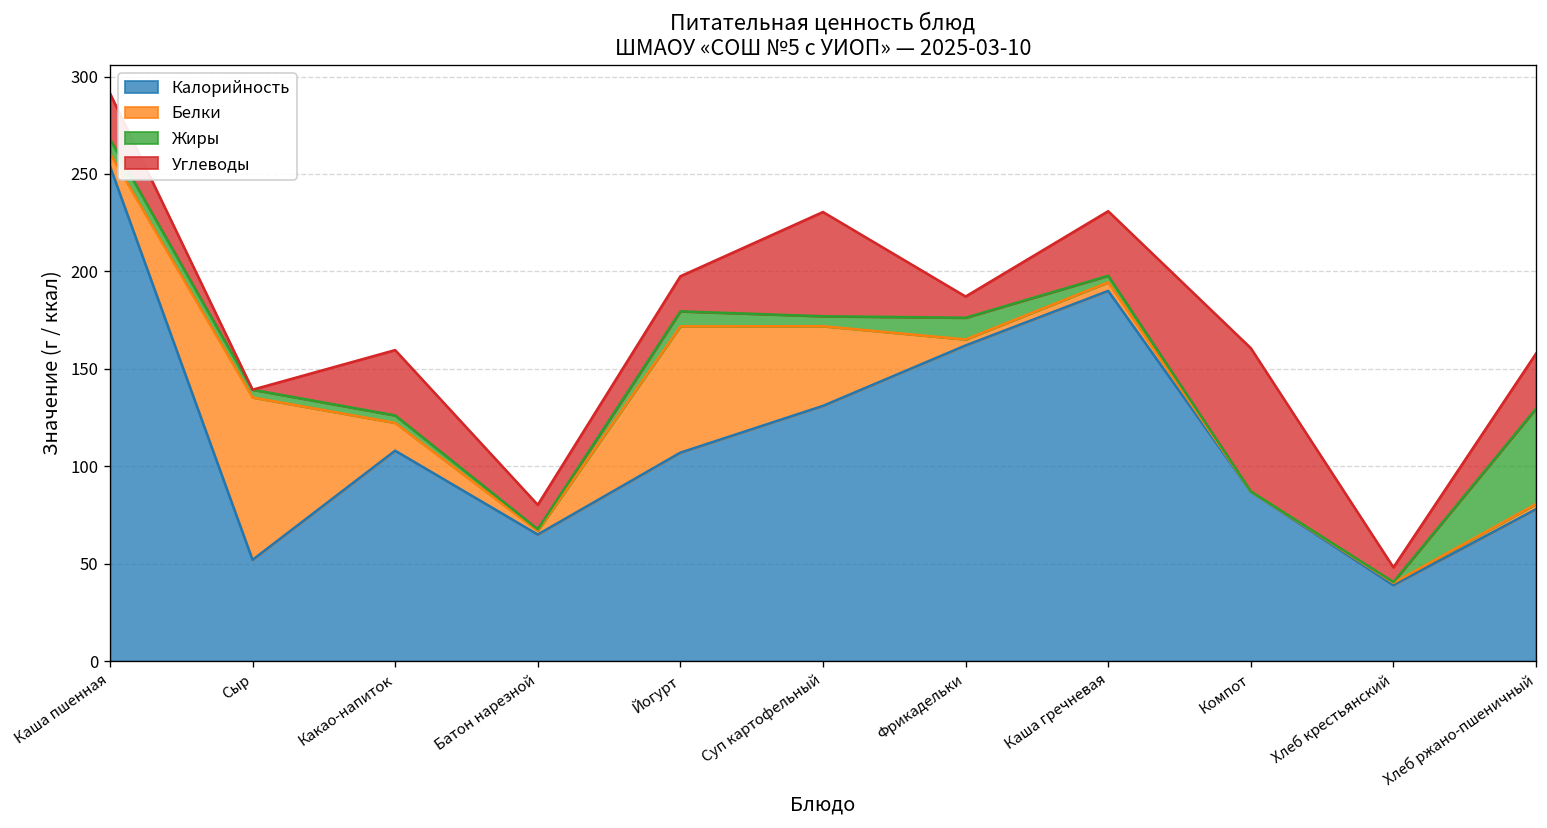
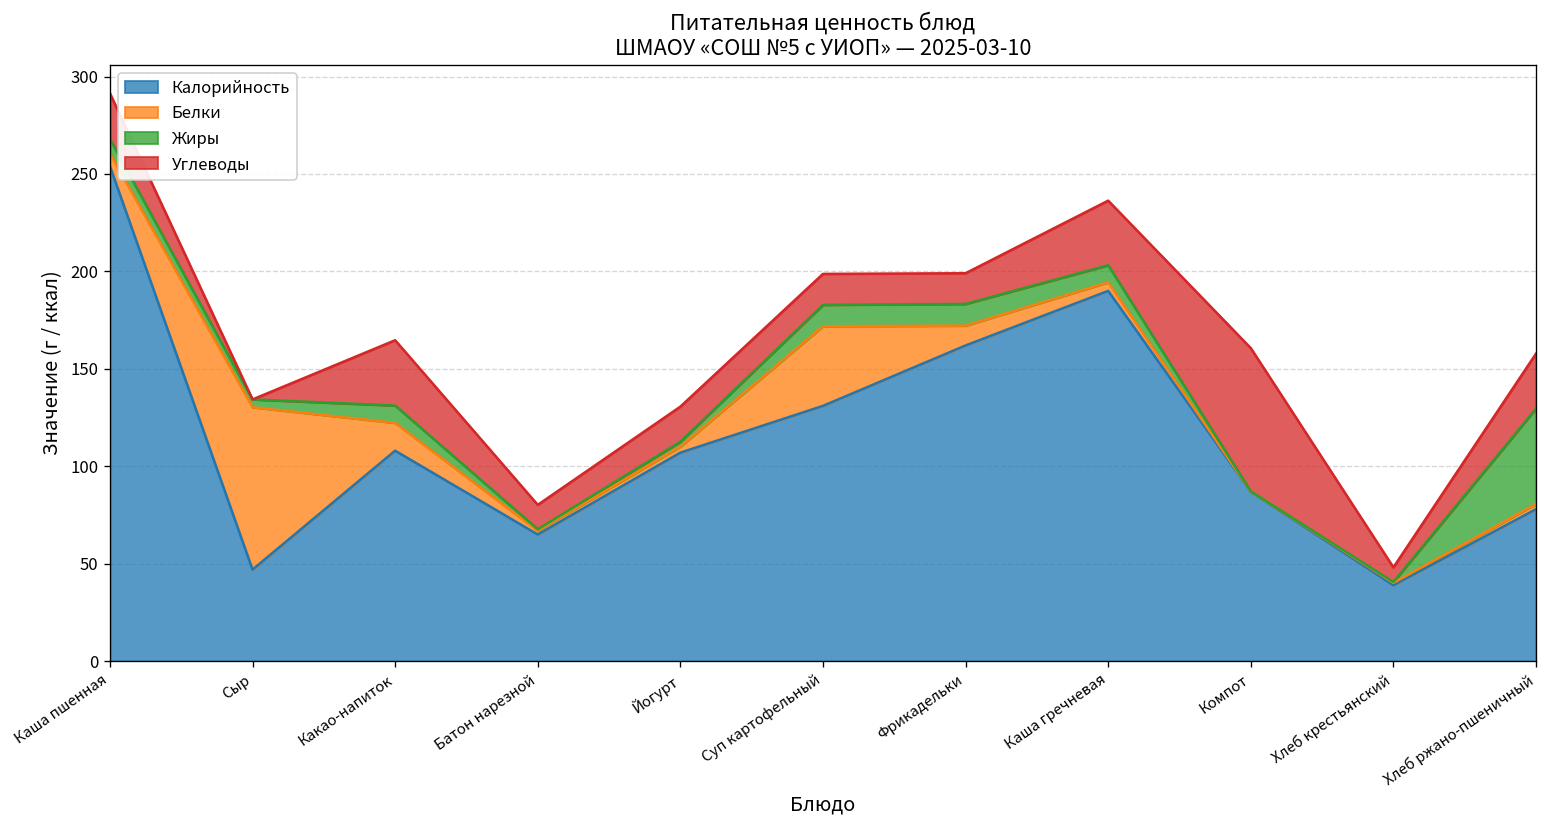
Калорийность, Сыр: 52 -> 47
Жиры, Какао-напиток: 4 -> 9
Белки, Йогурт: 65 -> 3
Жиры, Йогурт: 8 -> 3
Жиры, Суп картофельный: 5 -> 11
Углеводы, Суп картофельный: 53 -> 16
Белки, Фрикадельки: 3 -> 10
Углеводы, Фрикадельки: 11 -> 16
Жиры, Каша гречневая: 3 -> 9
